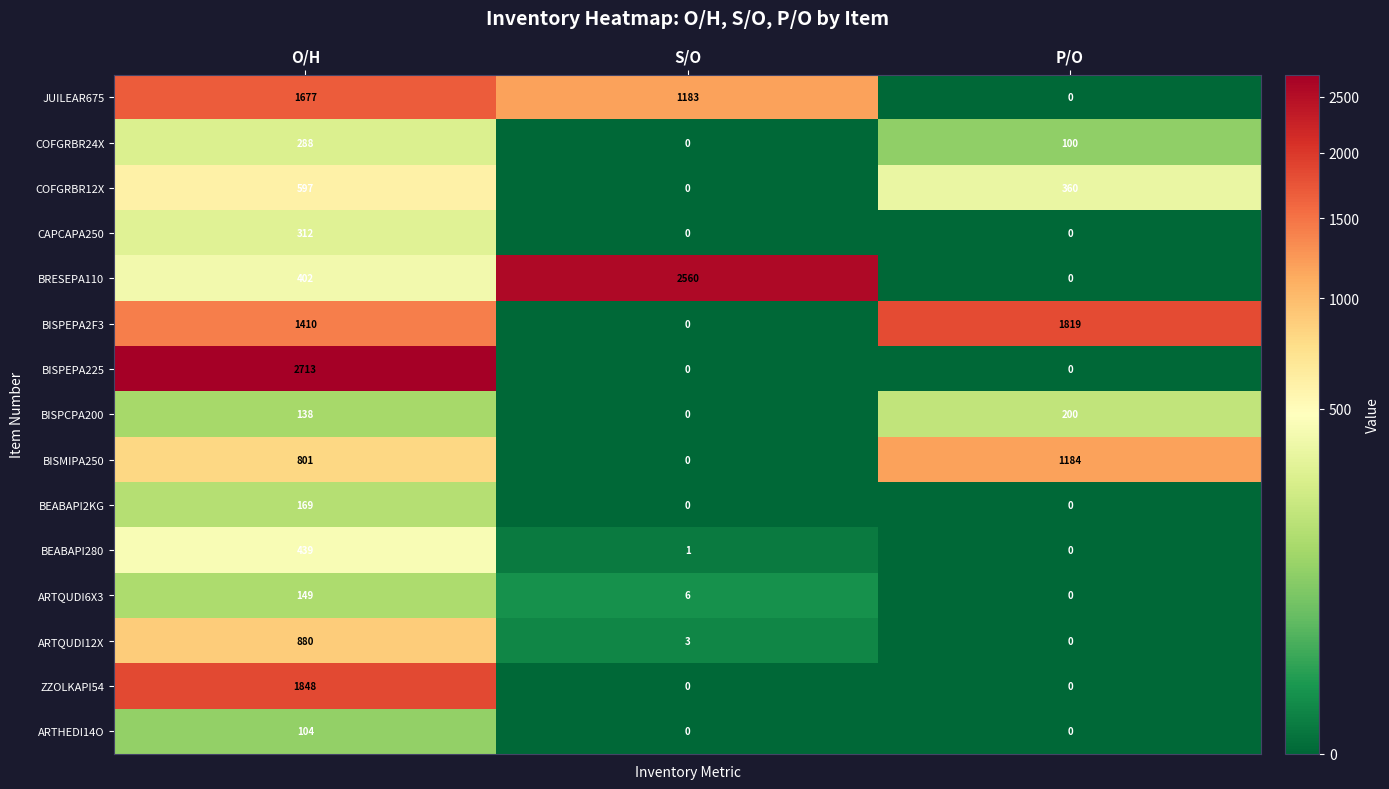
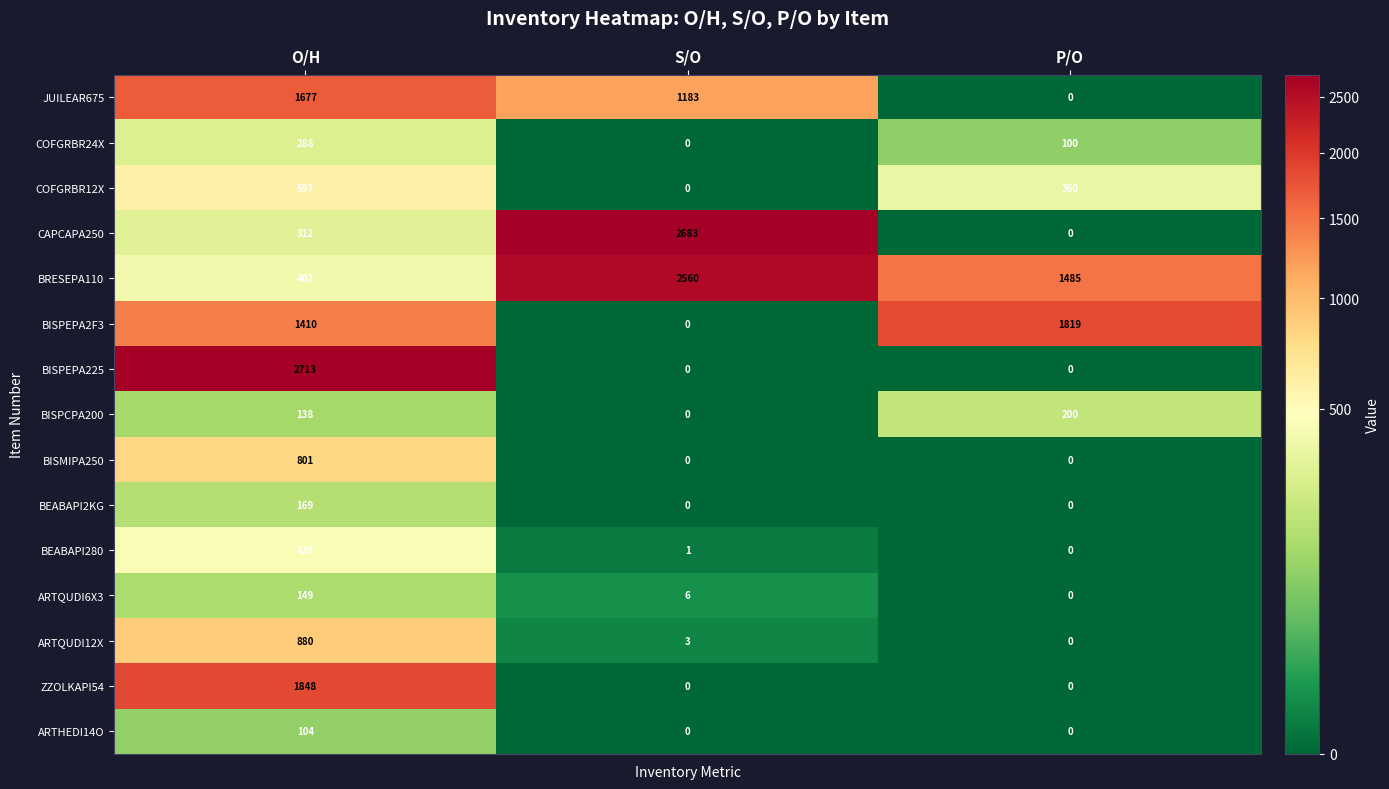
CAPCAPA250, S/O: 0 -> 2683
BRESEPA110, P/O: 0 -> 1485
BISMIPA250, P/O: 1184 -> 0
